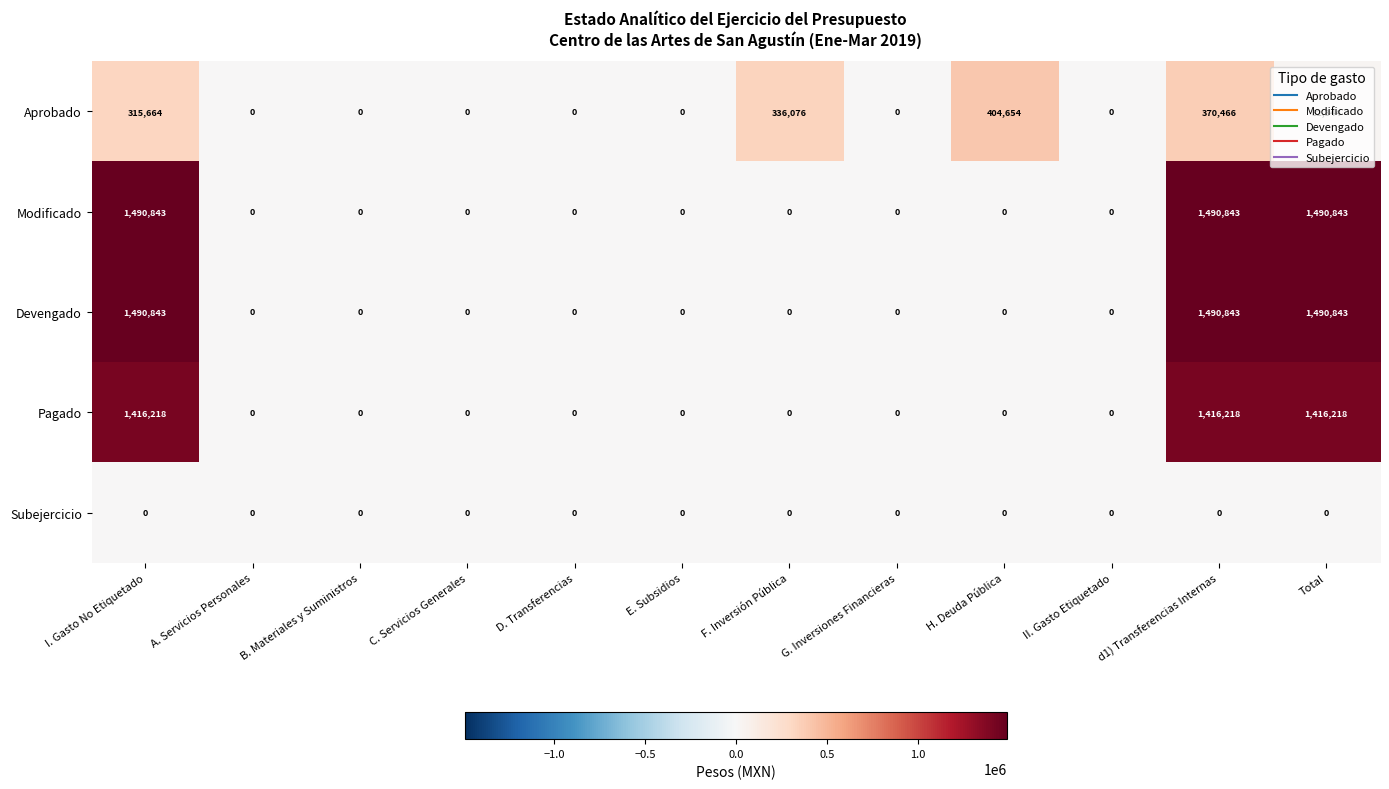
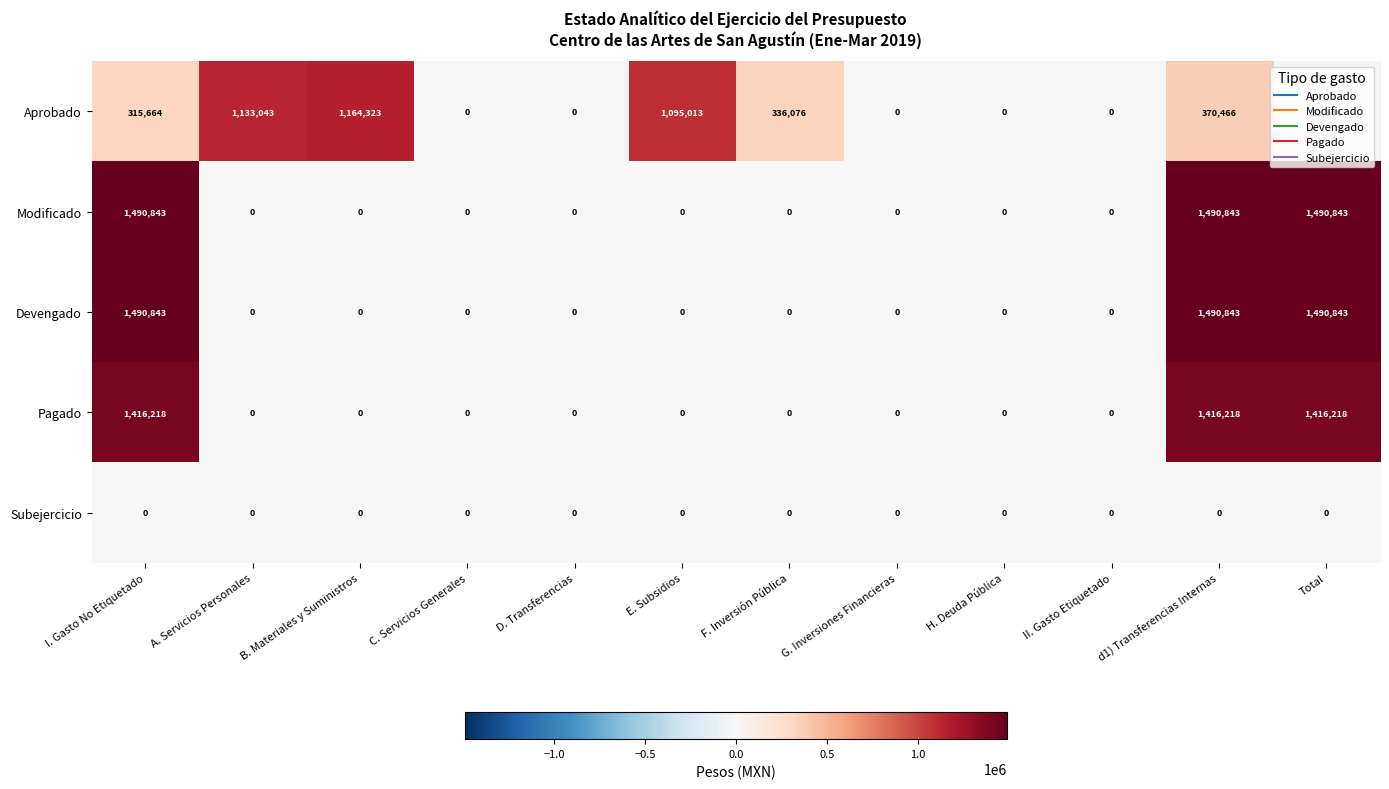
Aprobado, A. Servicios Personales: 0 -> 1,133,043
Aprobado, B. Materiales y Suministros: 0 -> 1,164,323
Aprobado, E. Subsidios: 0 -> 1,095,013
Aprobado, H. Deuda Pública: 404,654 -> 0
